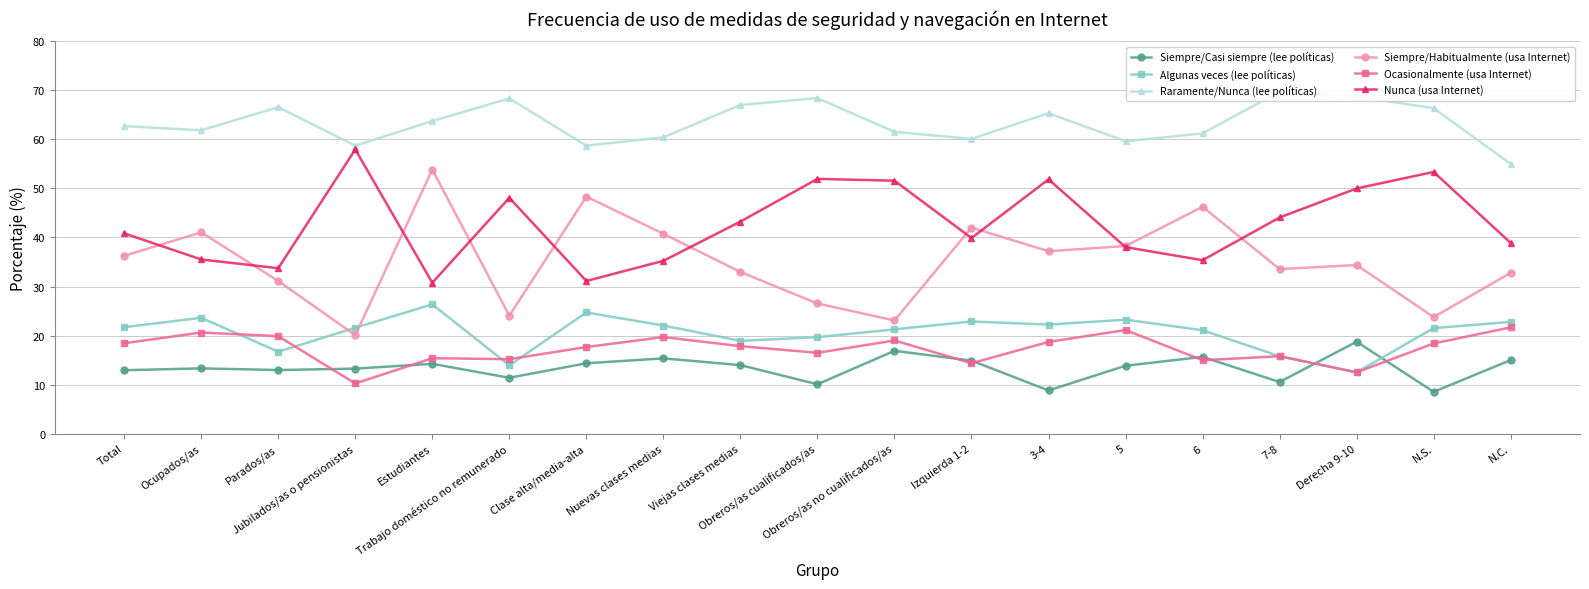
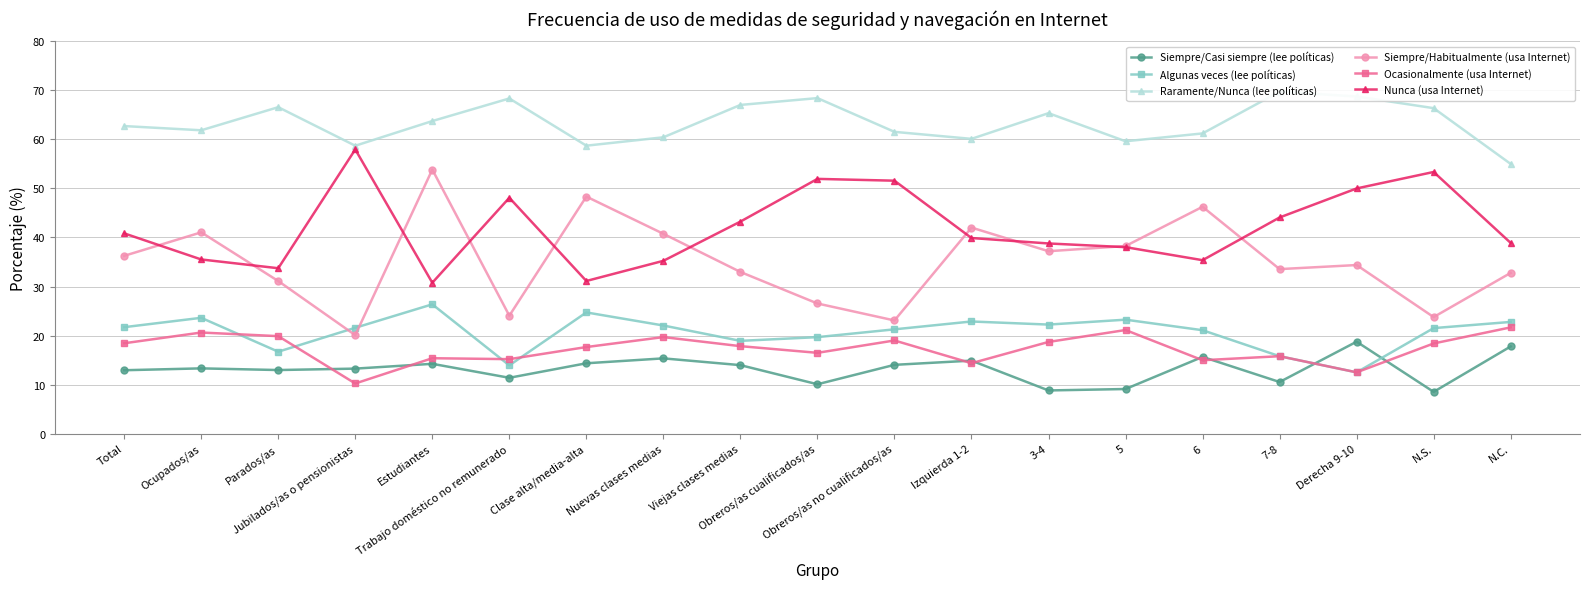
Siempre/Casi siempre (lee políticas), Obreros/as no cualificados/as: 17 -> 14
Nunca (usa Internet), 3-4: 52 -> 39
Siempre/Casi siempre (lee políticas), 5: 14 -> 9
Siempre/Casi siempre (lee políticas), N.C.: 15 -> 18
